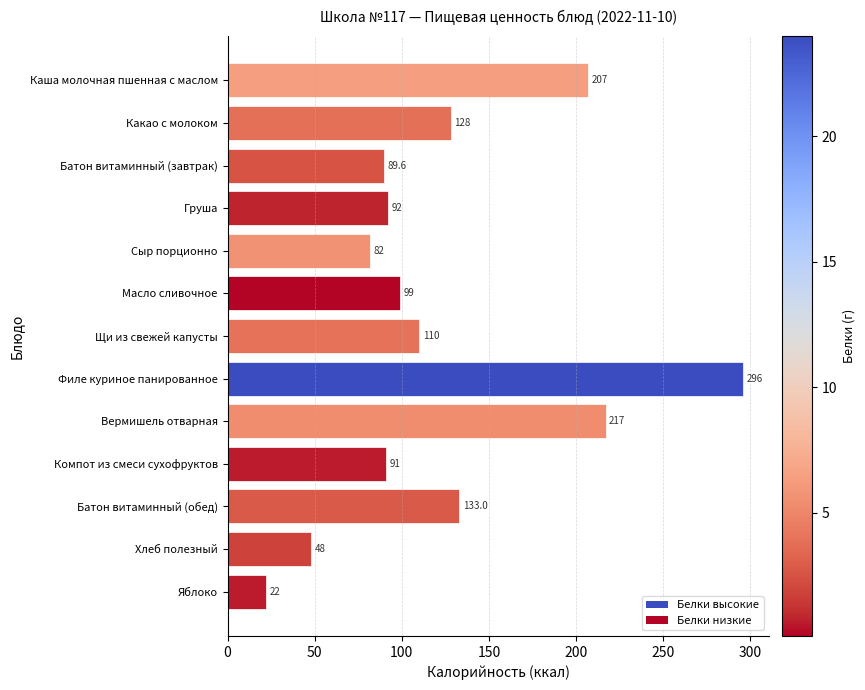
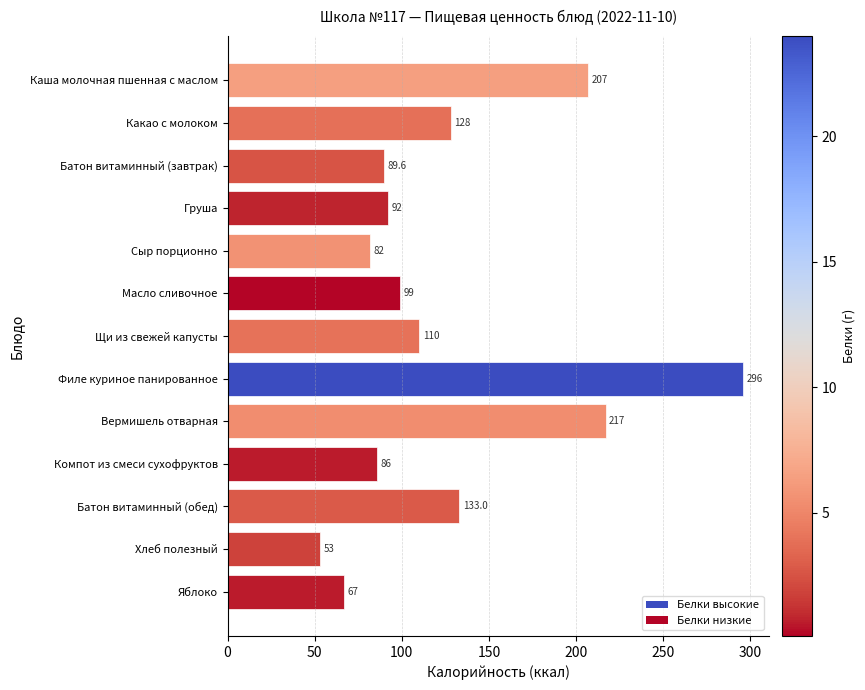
Компот из смеси сухофруктов: 91 -> 86
Хлеб полезный: 48 -> 53
Яблоко: 22 -> 67
